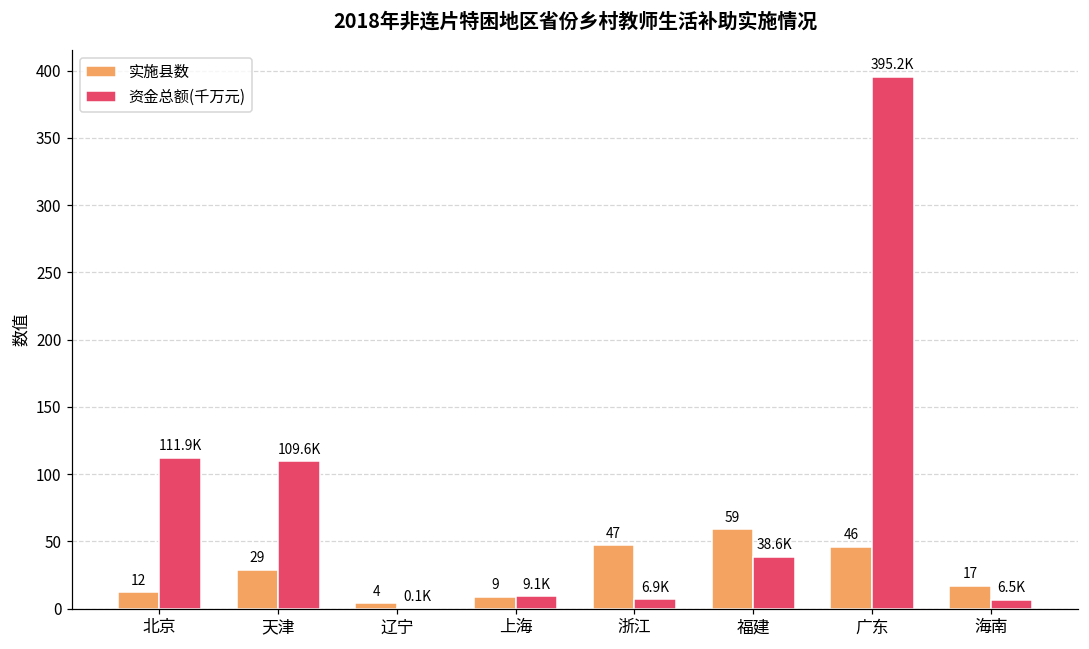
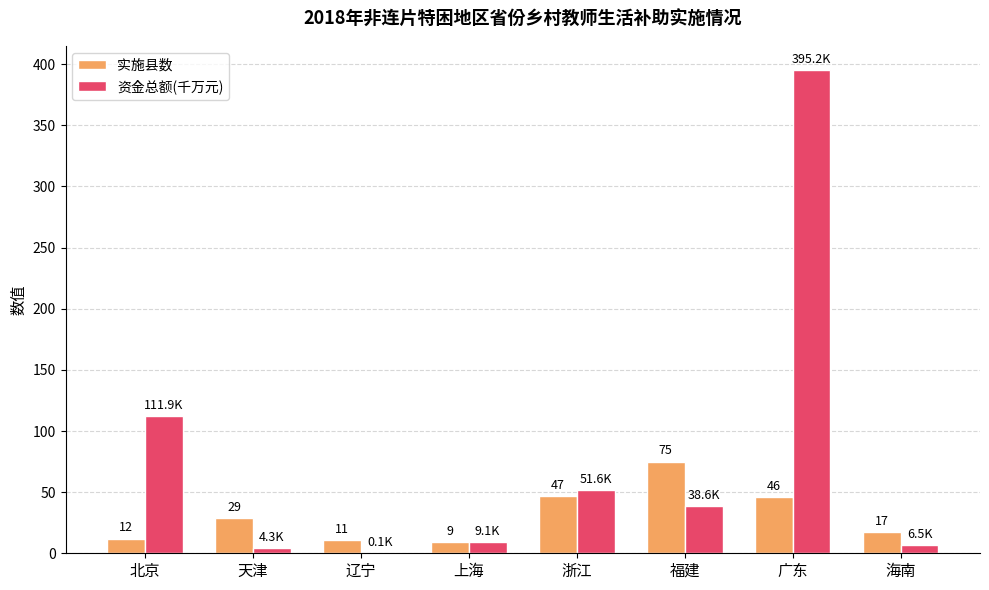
资金总额(千万元), 天津: 109.6K -> 4.3K
实施县数, 辽宁: 4 -> 11
资金总额(千万元), 浙江: 6.9K -> 51.6K
实施县数, 福建: 59 -> 75
